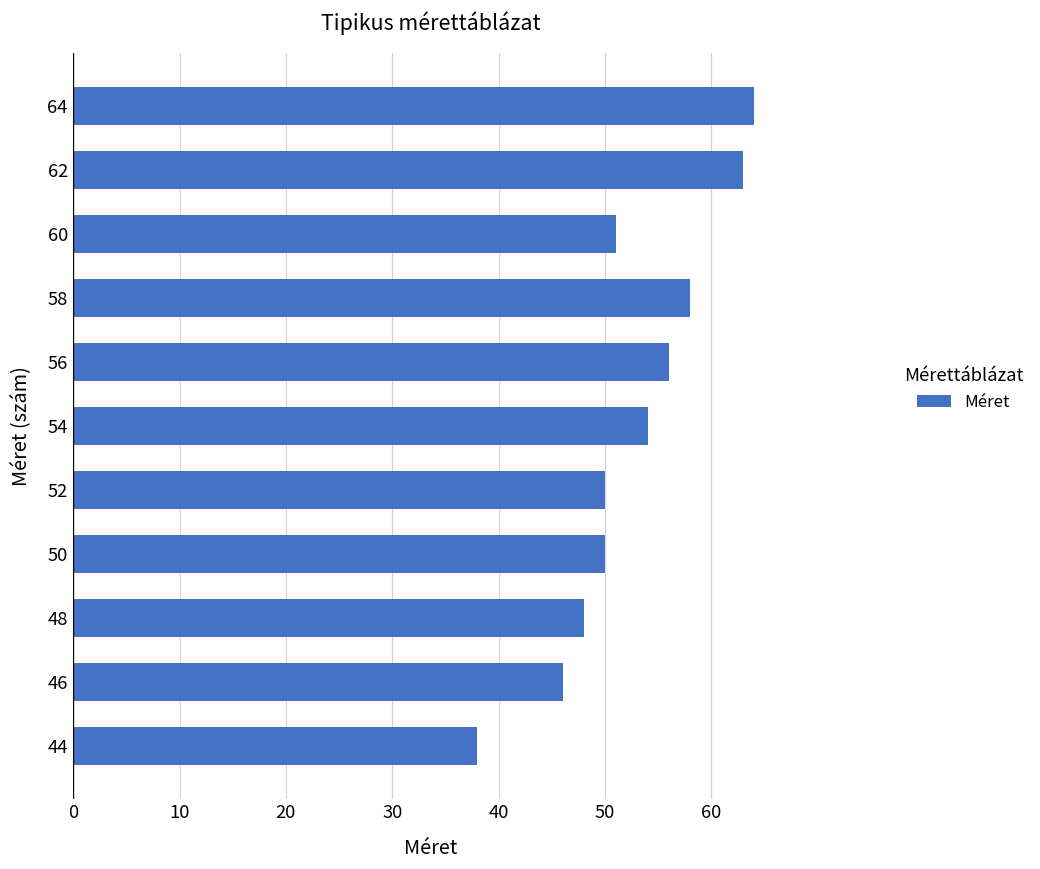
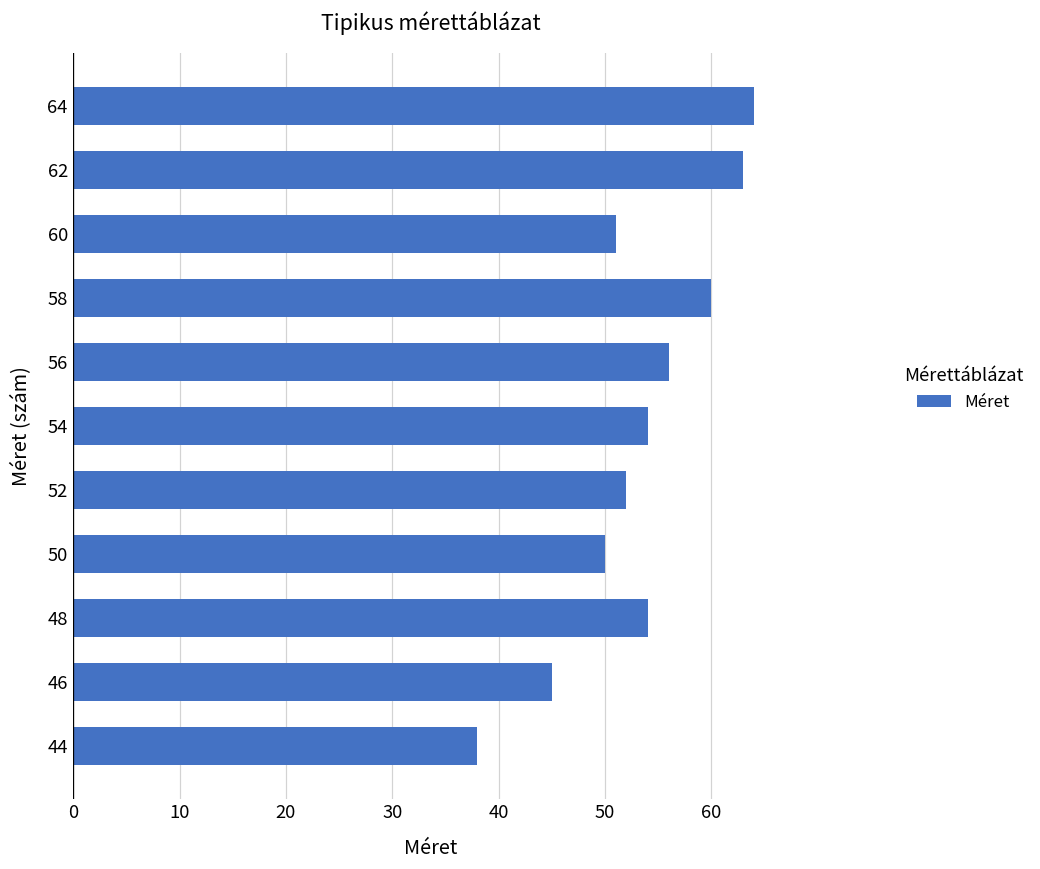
58: 58 -> 60
52: 50 -> 52
48: 48 -> 54
46: 46 -> 45
